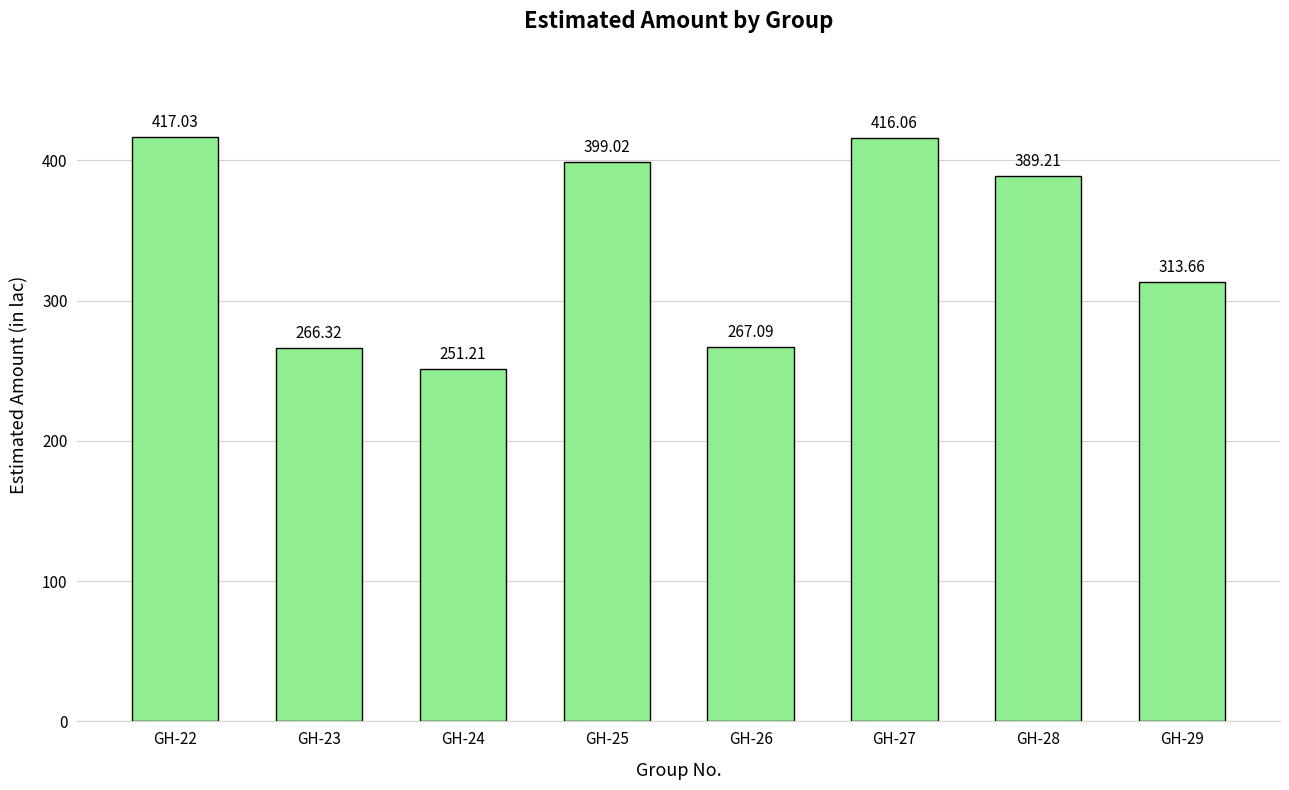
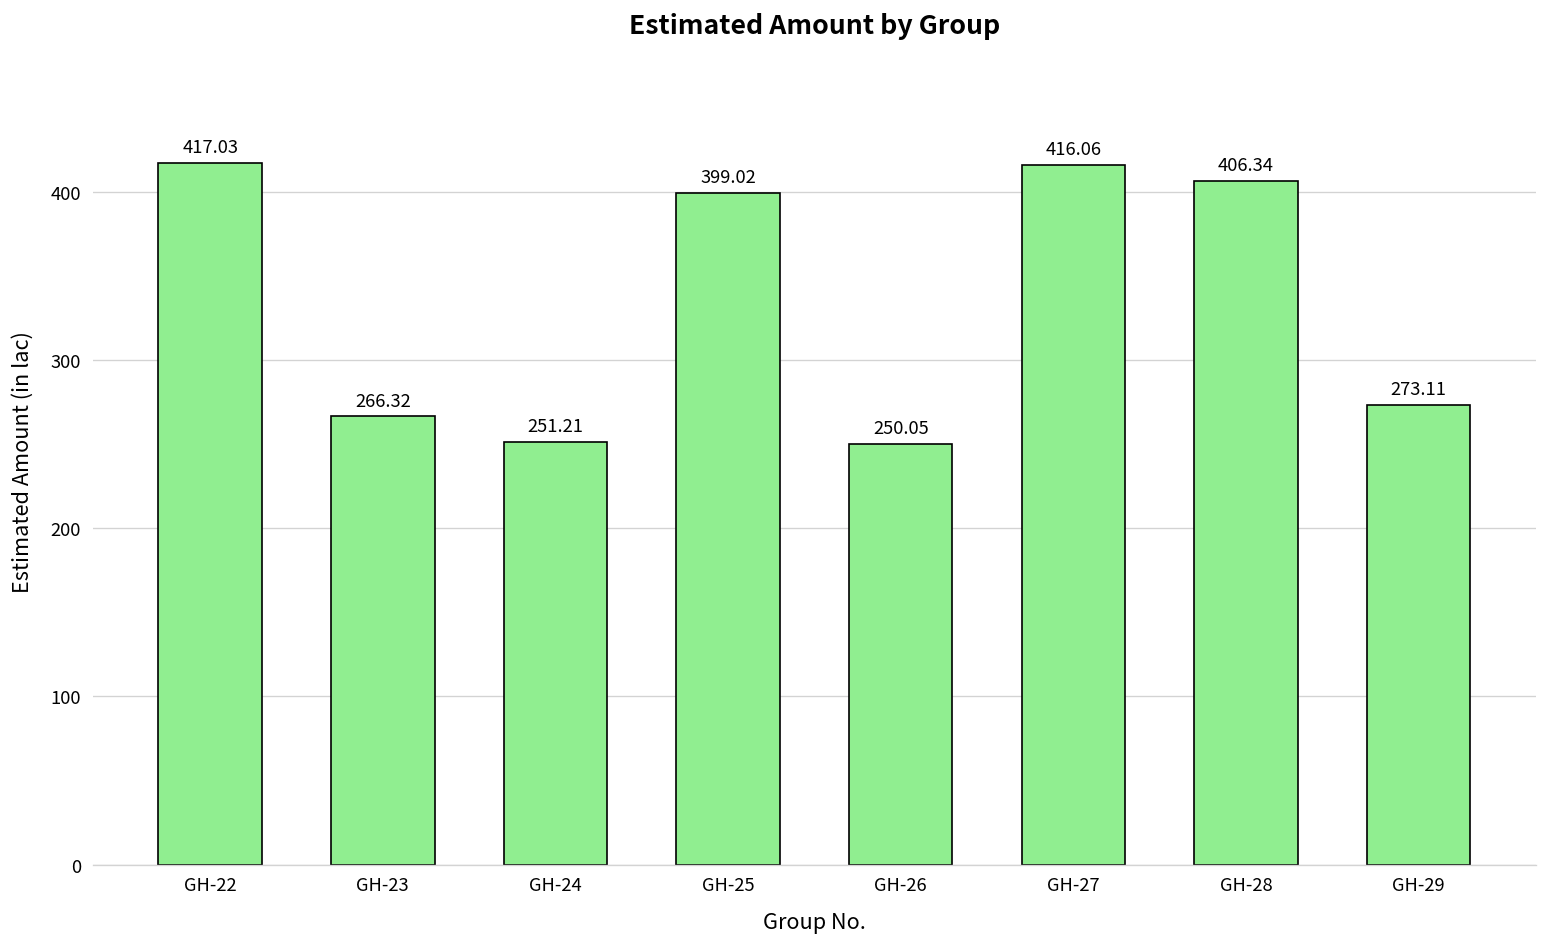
GH-26: 267.09 -> 250.05
GH-28: 389.21 -> 406.34
GH-29: 313.66 -> 273.11
